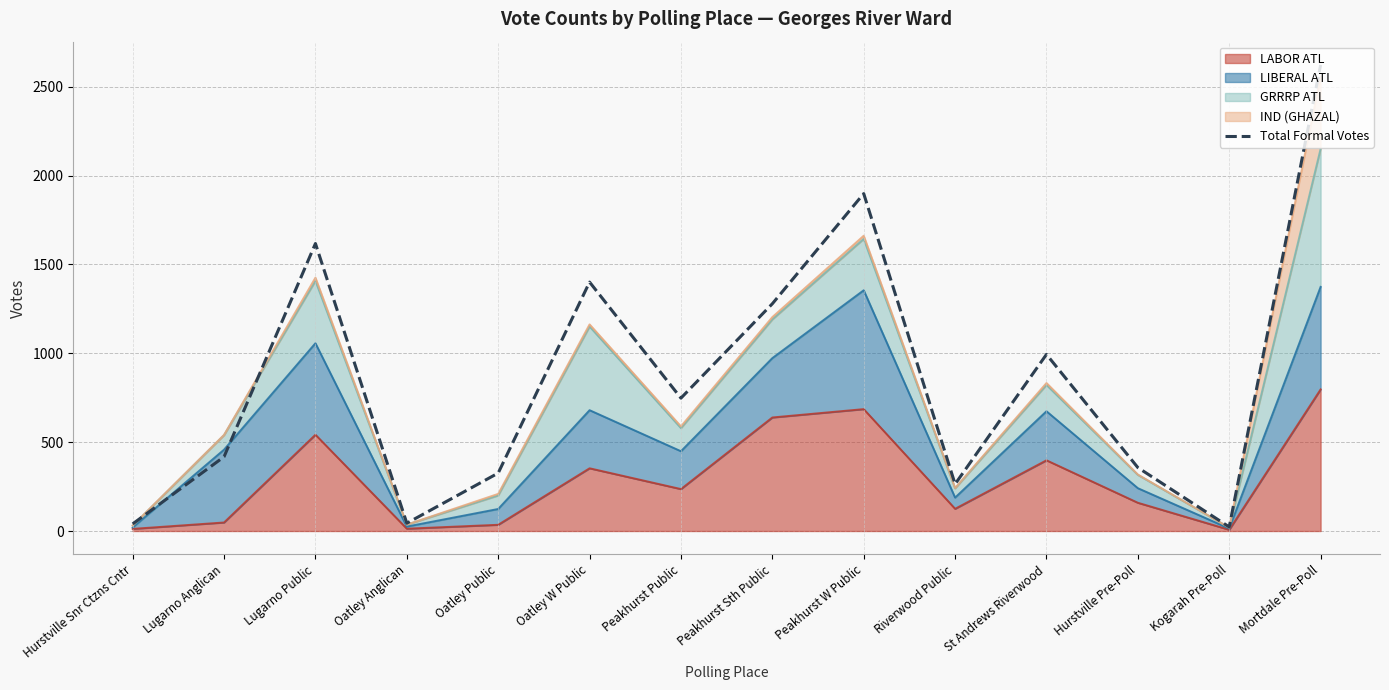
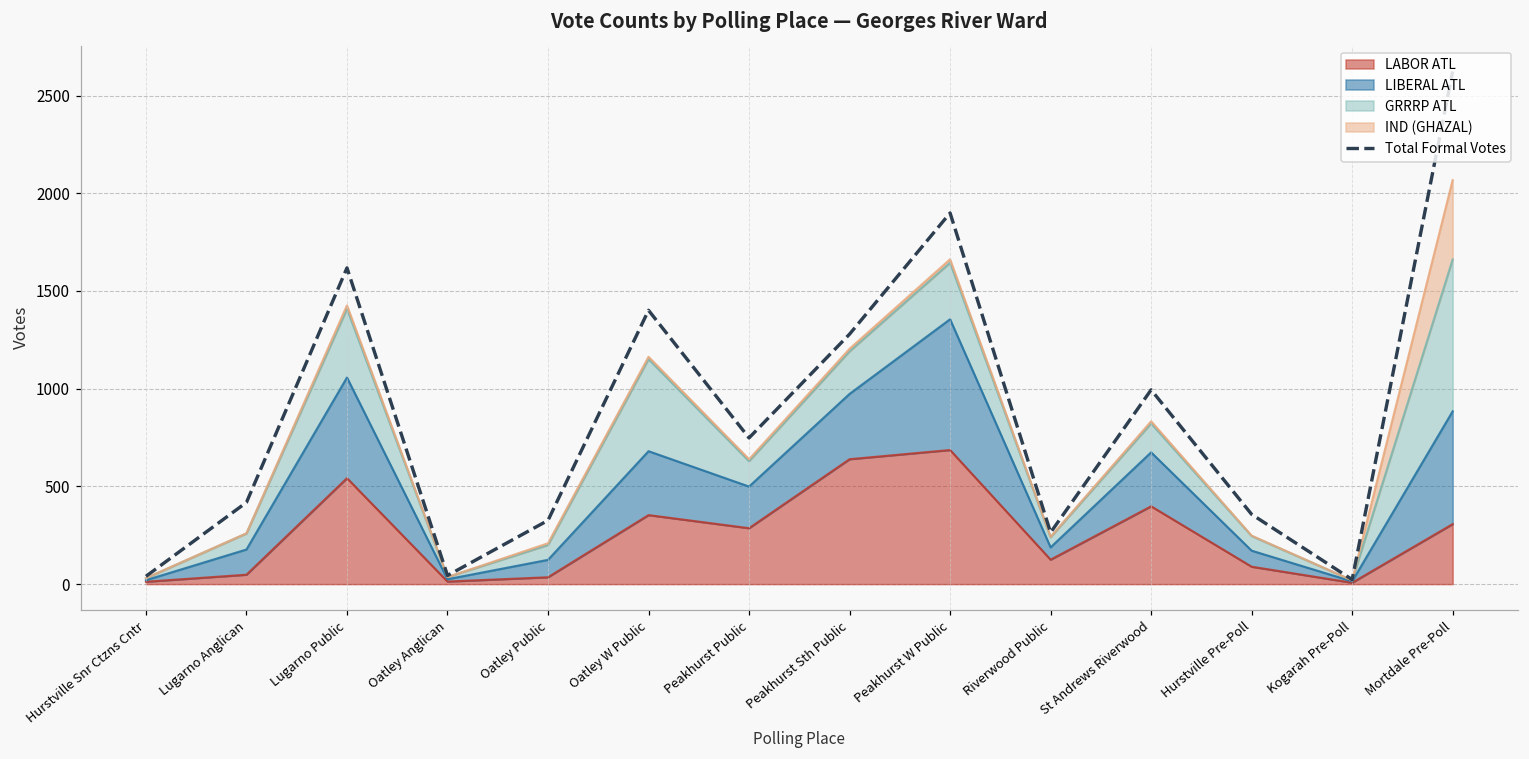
LIBERAL ATL, Lugarno Anglican: 410 -> 130
LABOR ATL, Peakhurst Public: 240 -> 290
LABOR ATL, Hurstville Pre-Poll: 160 -> 90
LABOR ATL, Mortdale Pre-Poll: 800 -> 310
